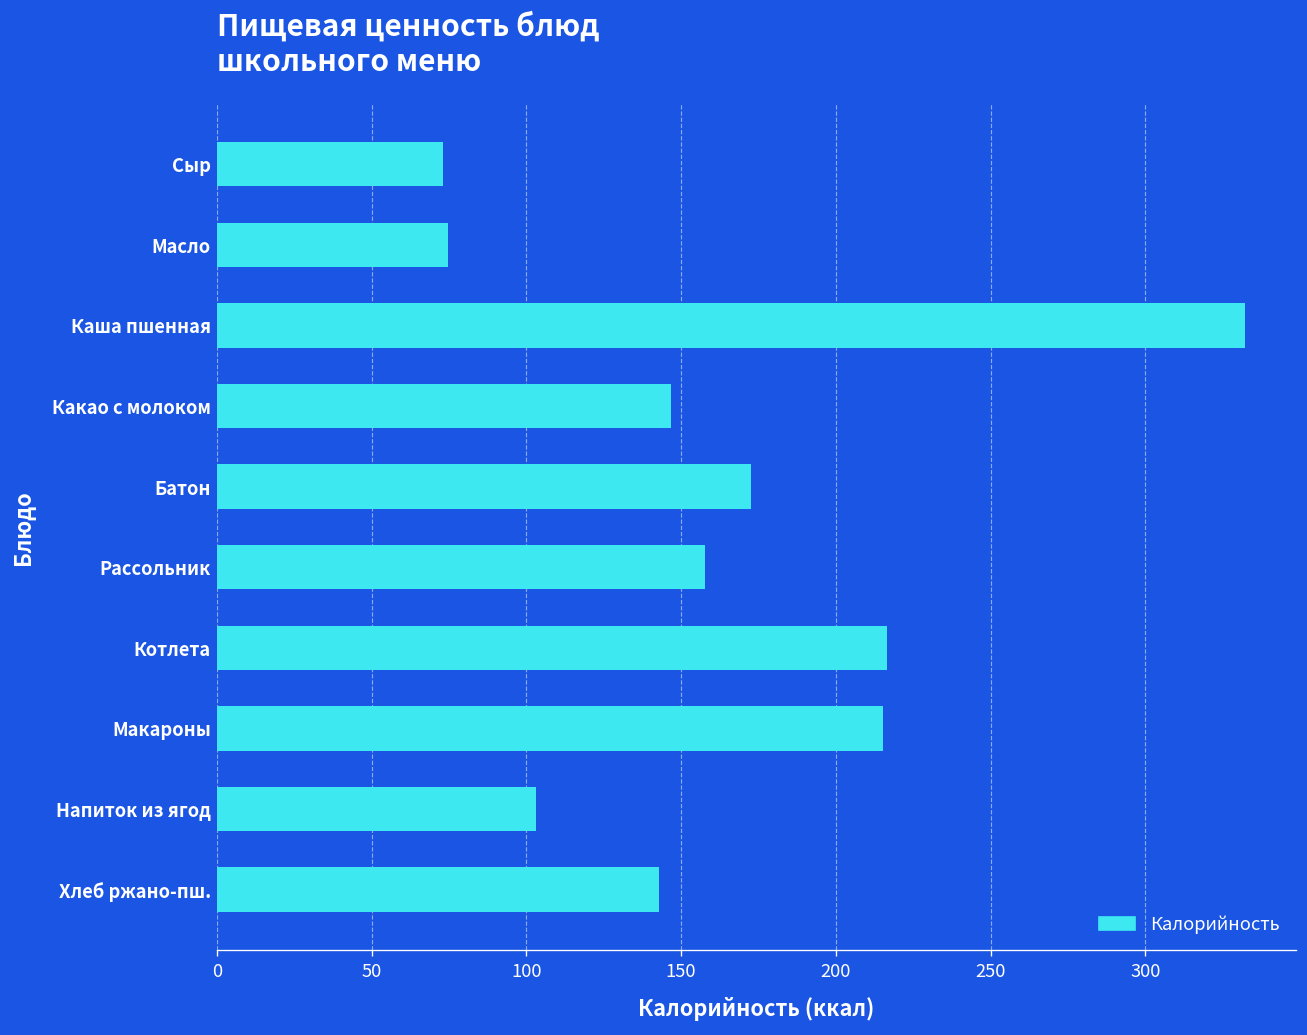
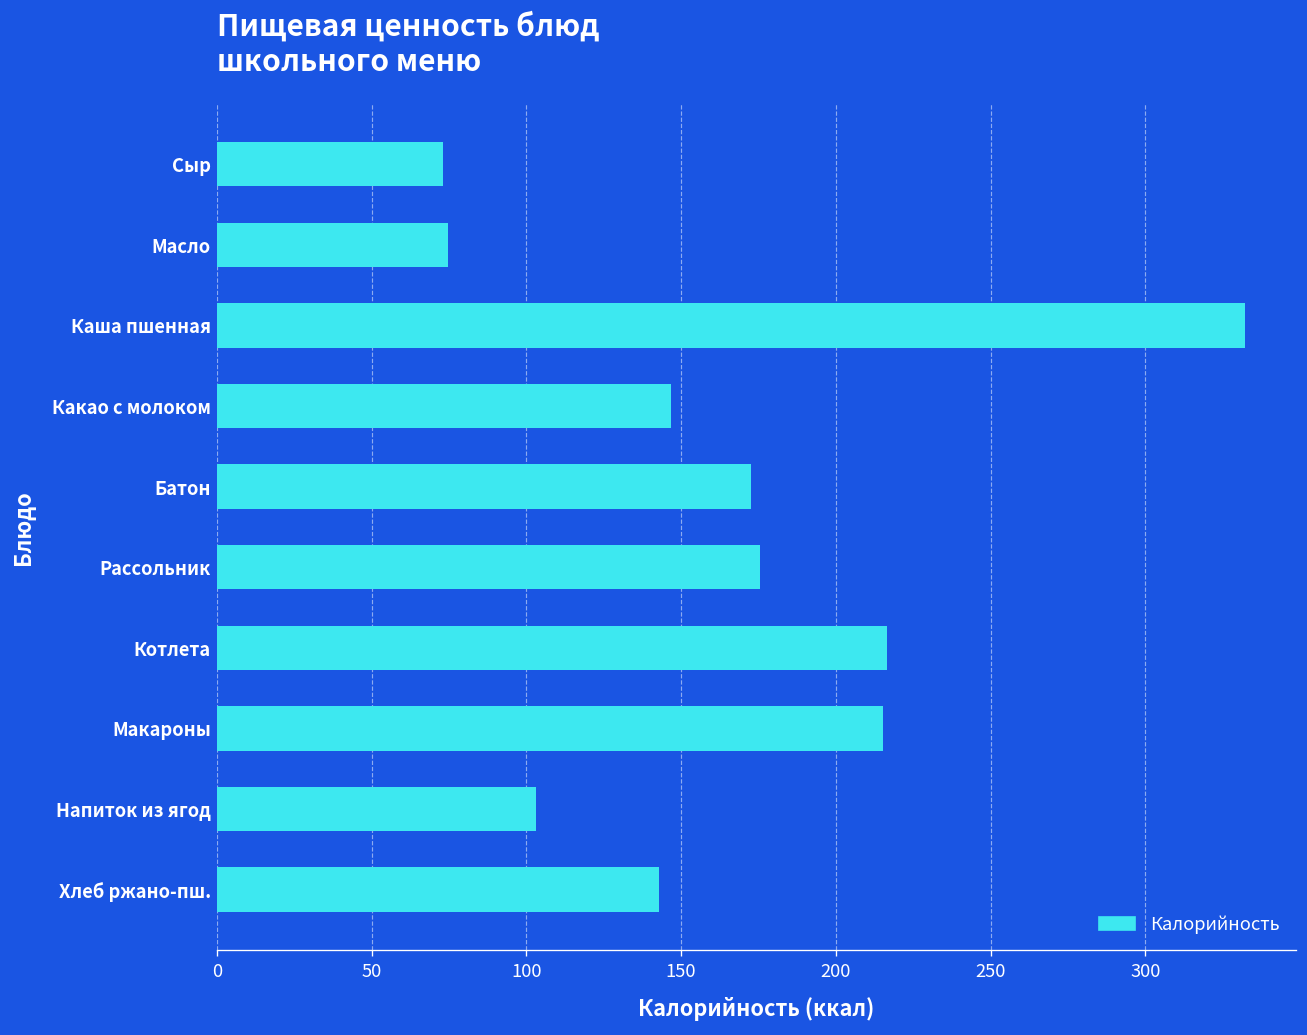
Рассольник: 158 -> 176
